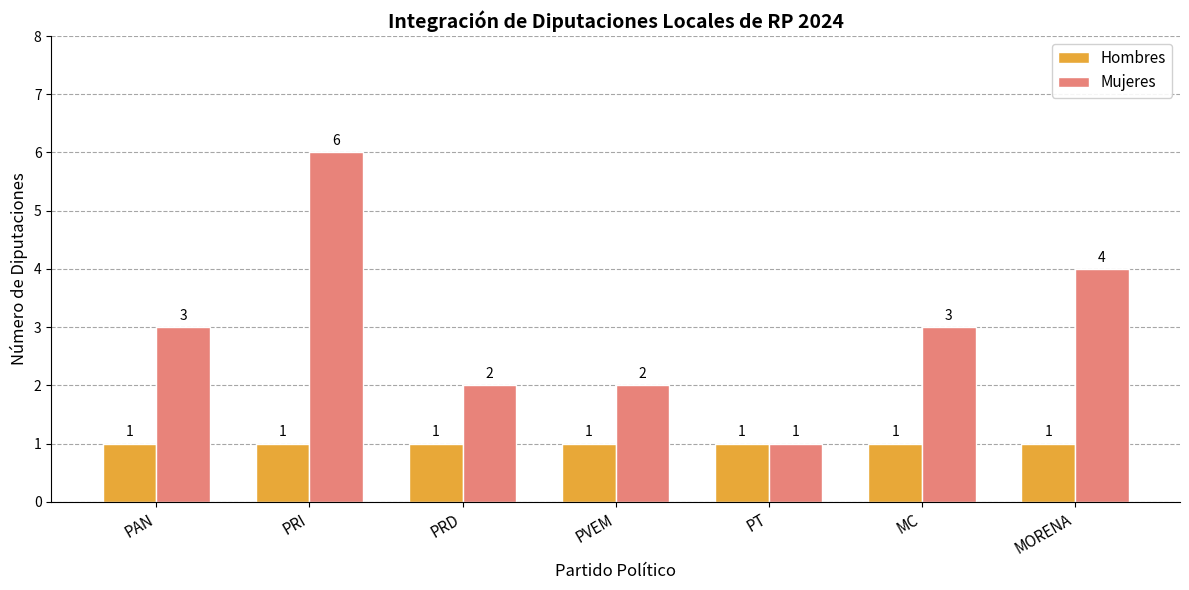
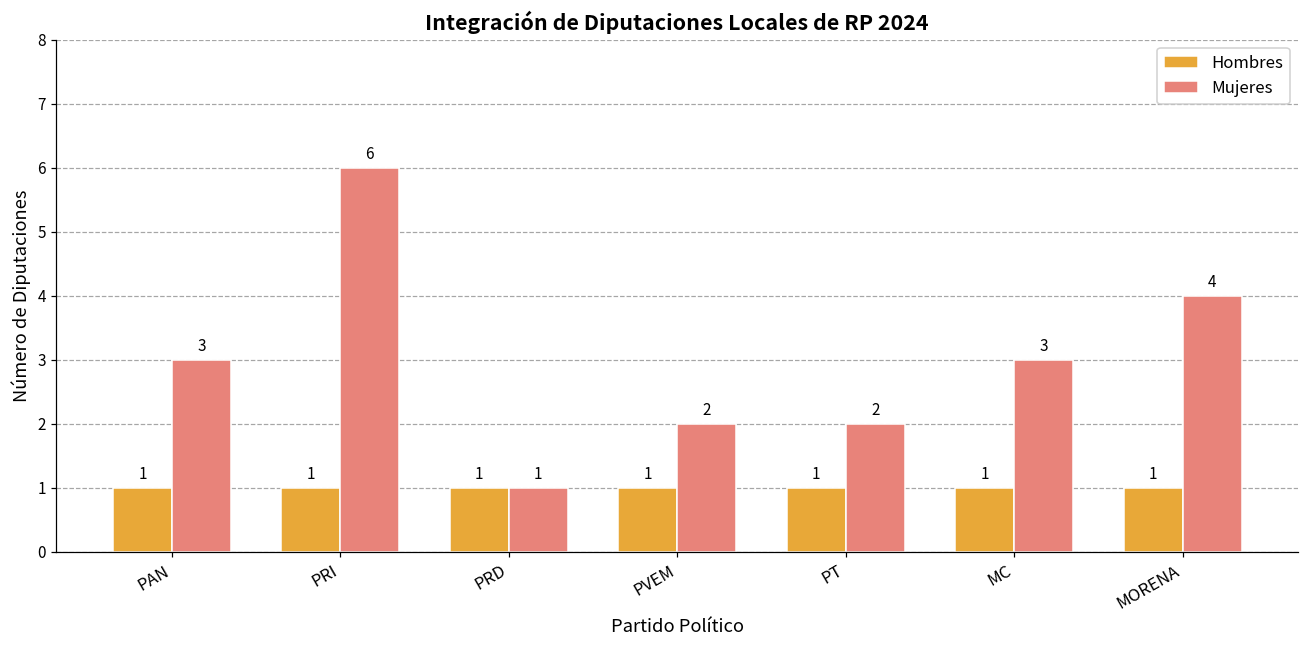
Mujeres, PRD: 2 -> 1
Mujeres, PT: 1 -> 2
